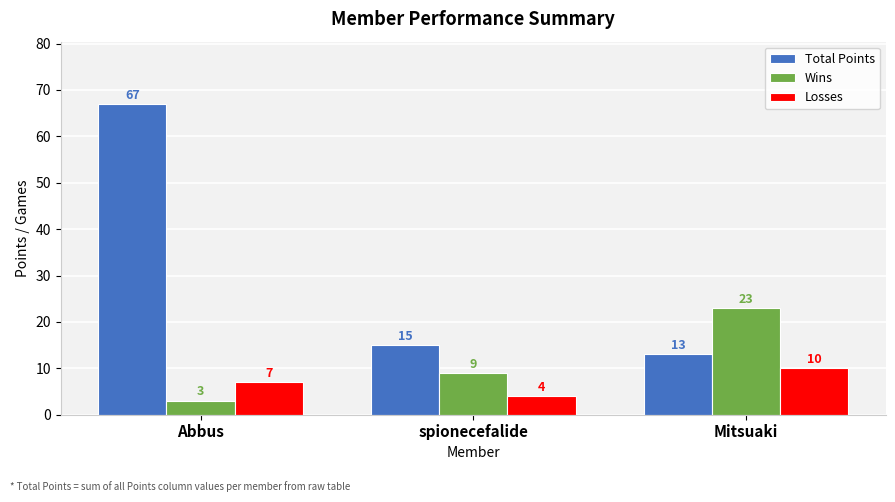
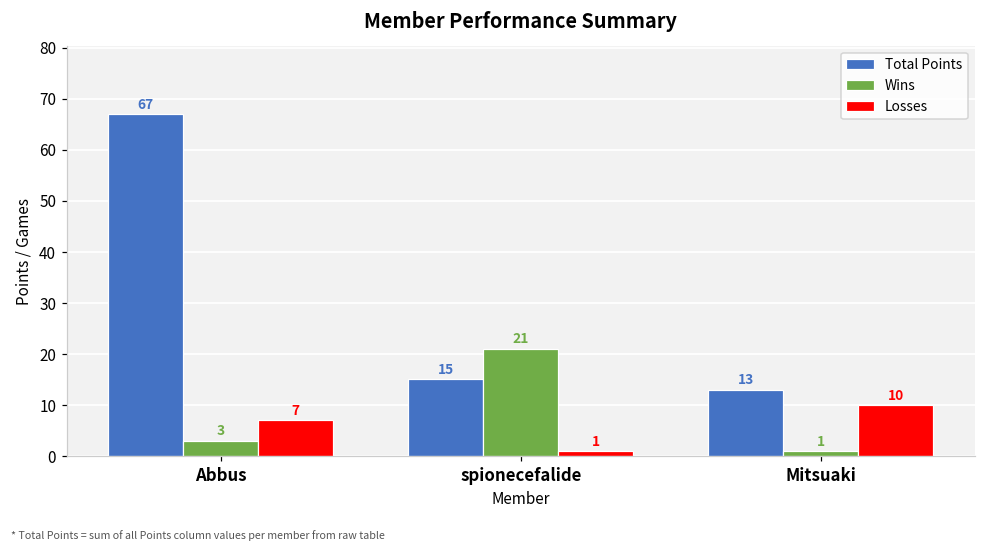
Wins, spionecefalide: 9 -> 21
Losses, spionecefalide: 4 -> 1
Wins, Mitsuaki: 23 -> 1
